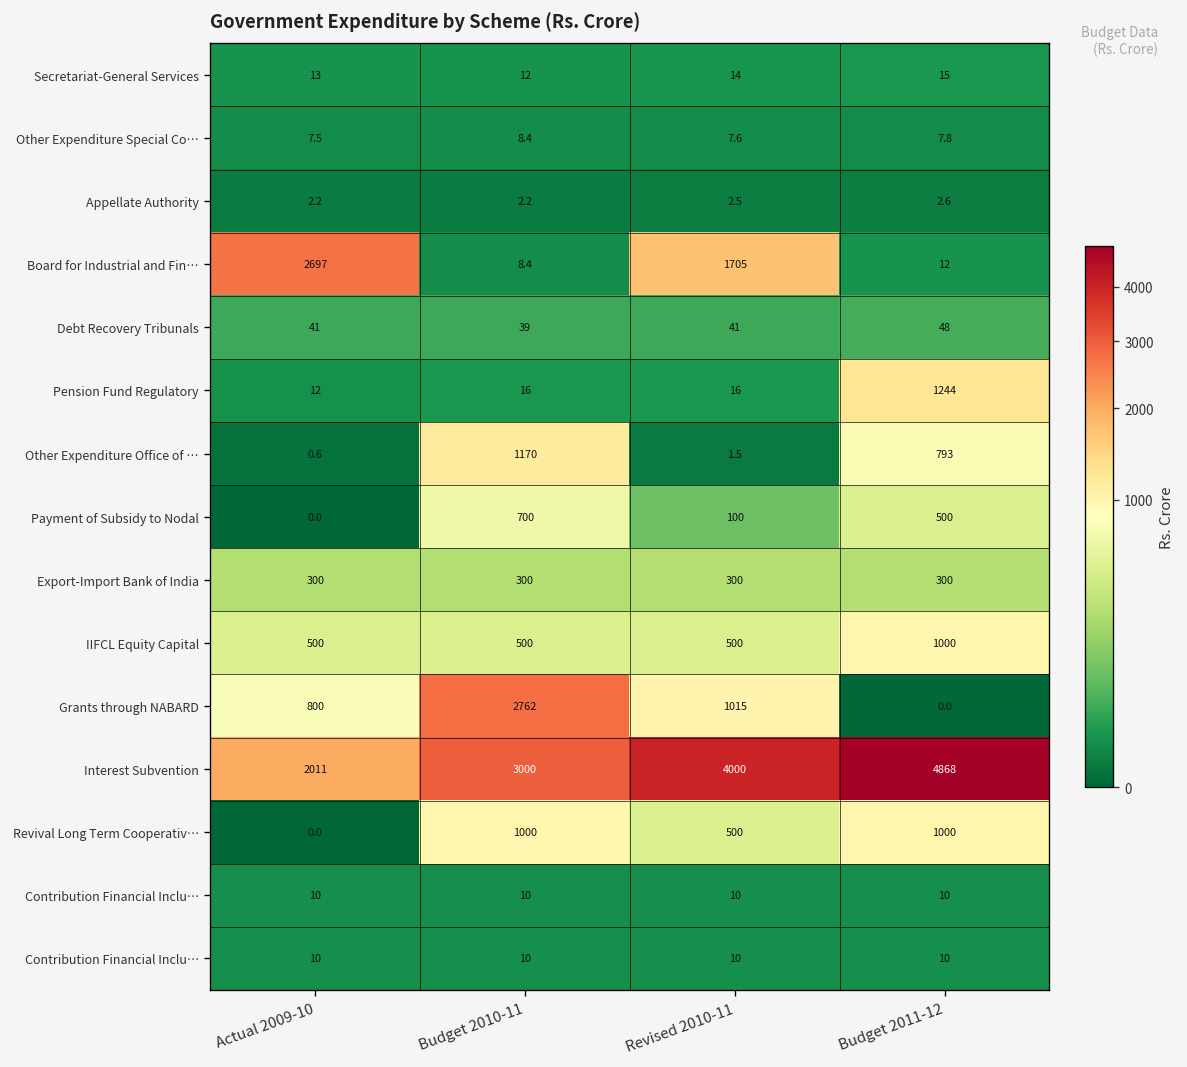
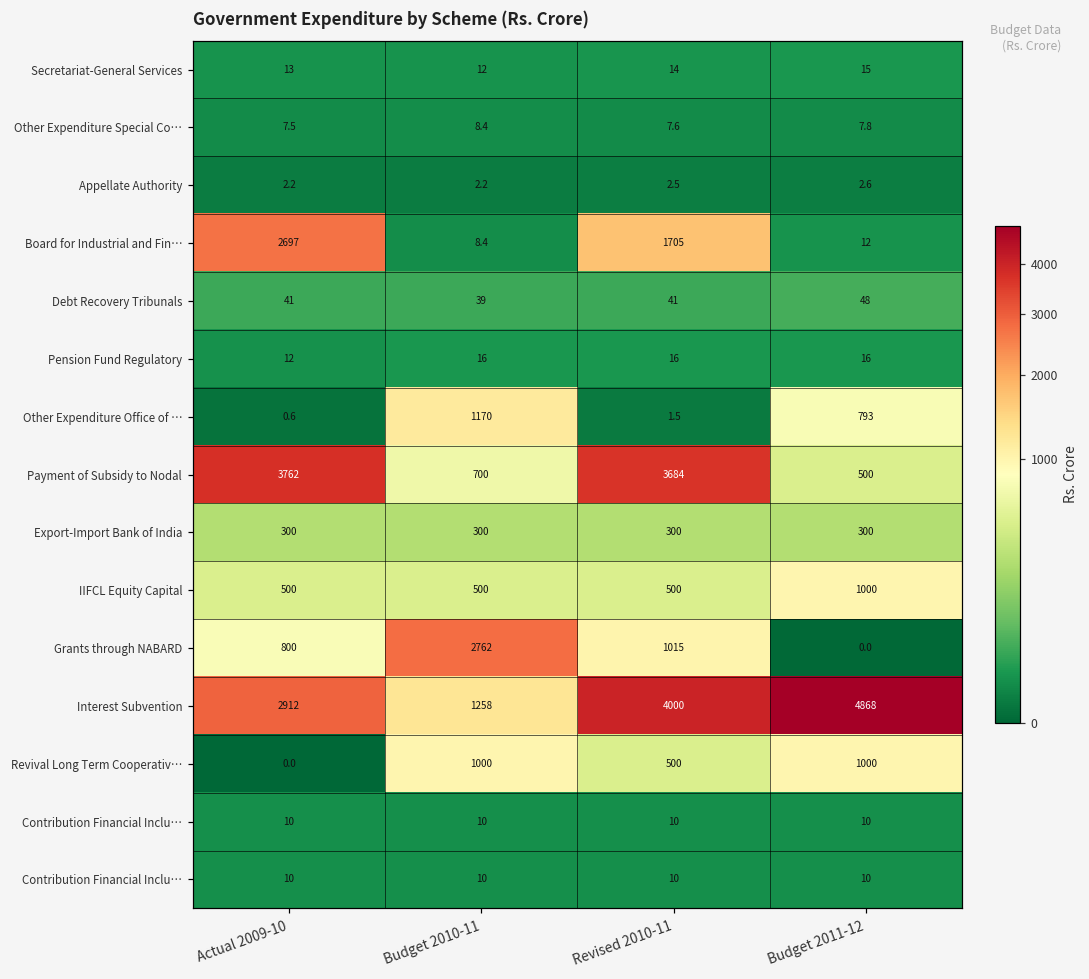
Pension Fund Regulatory, Budget 2011-12: 1244 -> 16
Payment of Subsidy to Nodal, Actual 2009-10: 0.0 -> 3762
Payment of Subsidy to Nodal, Revised 2010-11: 100 -> 3684
Interest Subvention, Actual 2009-10: 2011 -> 2912
Interest Subvention, Budget 2010-11: 3000 -> 1258
